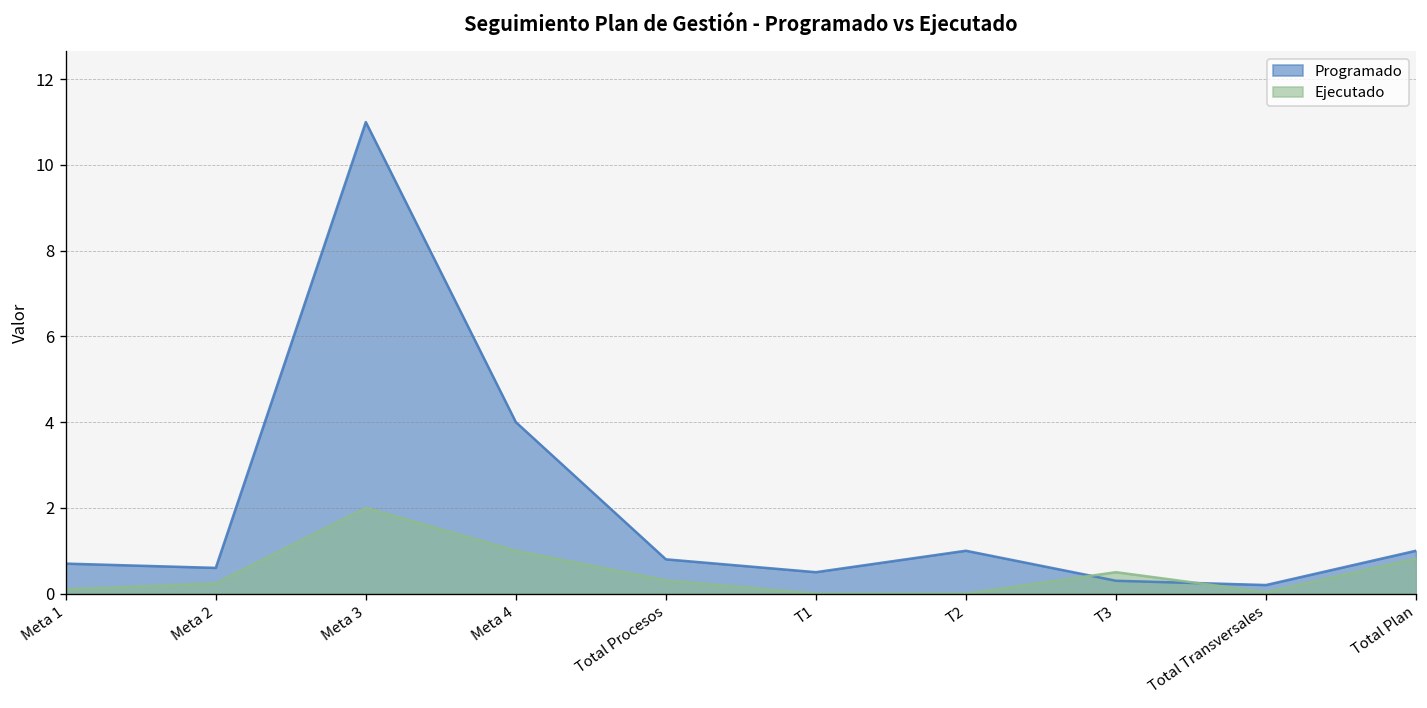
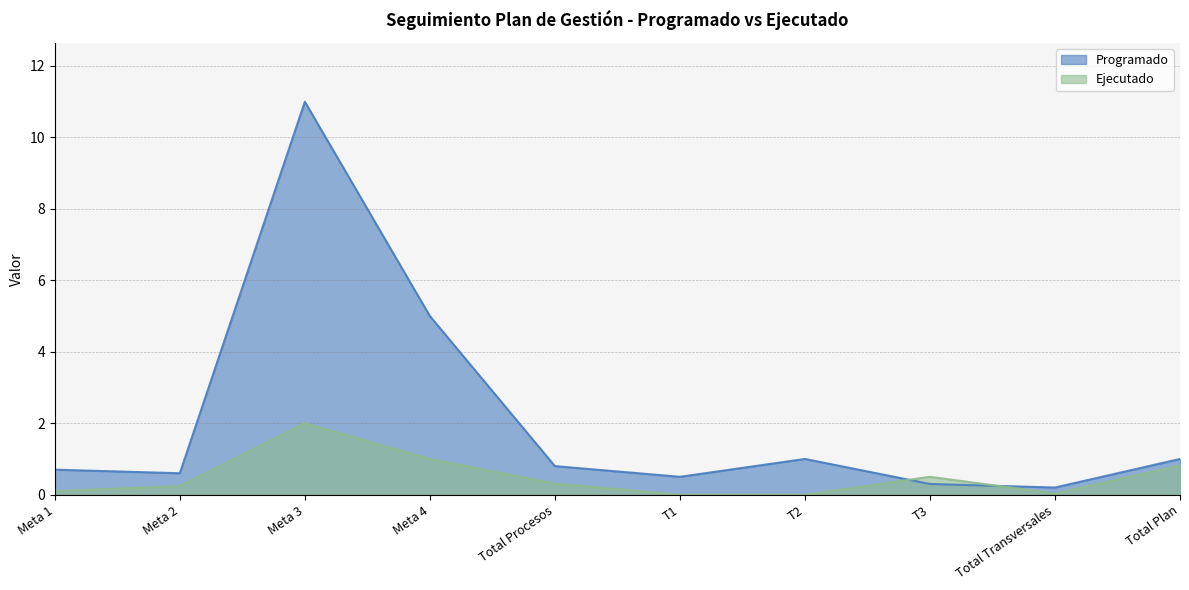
Programado, Meta 4: 4 -> 5
